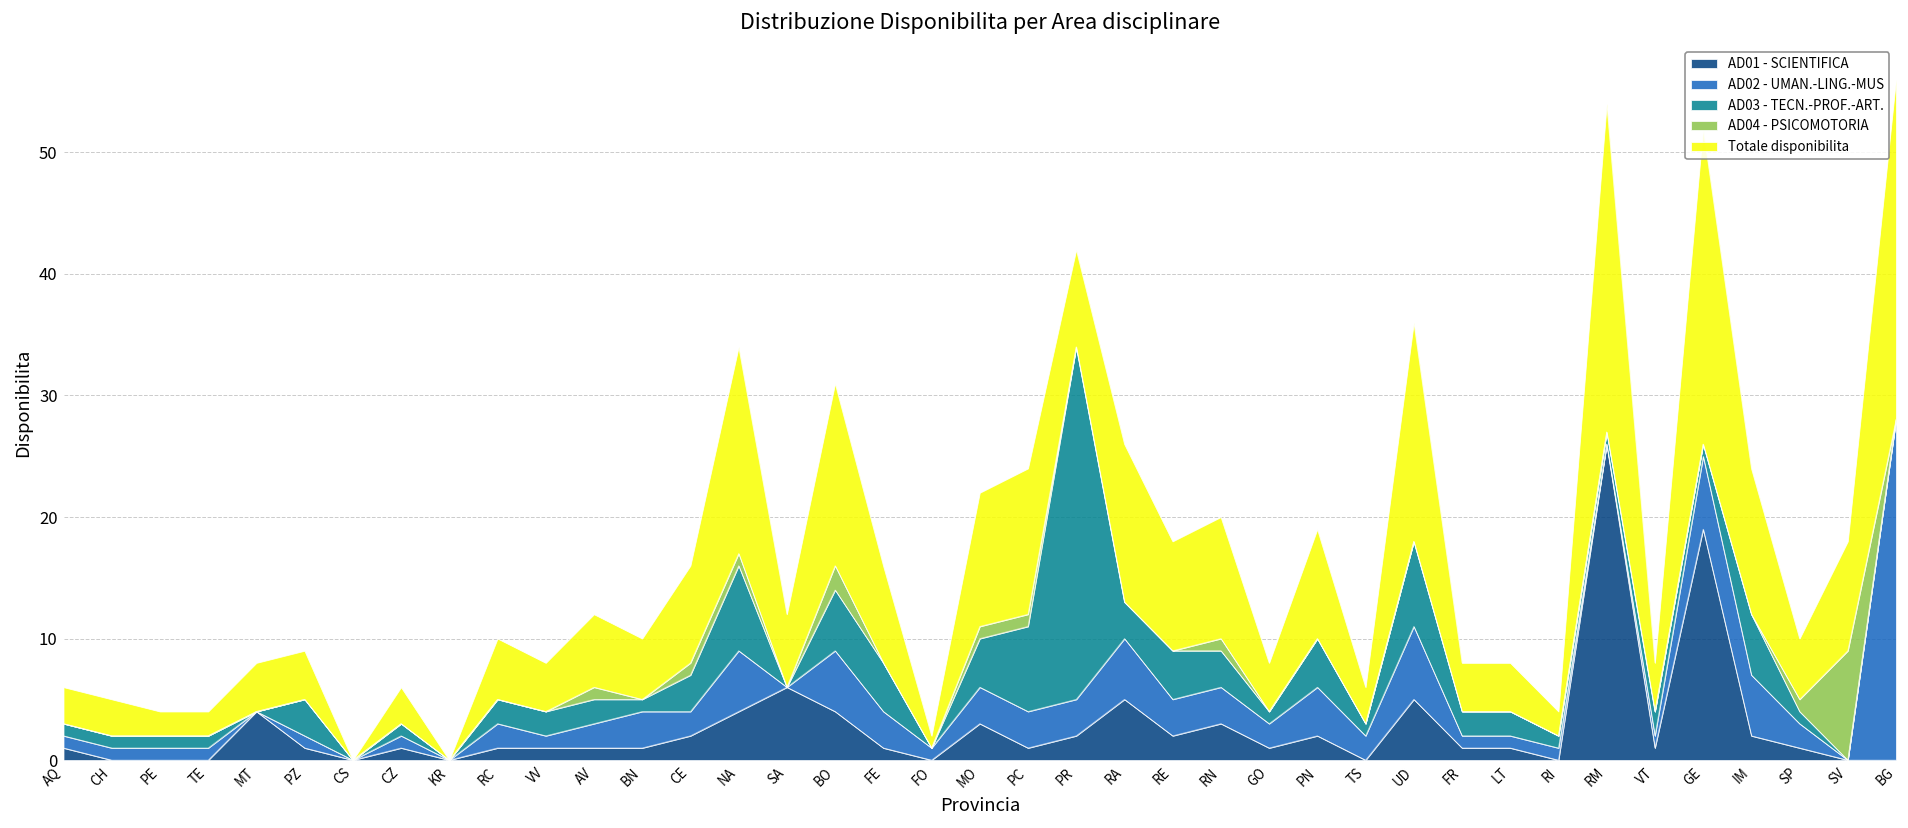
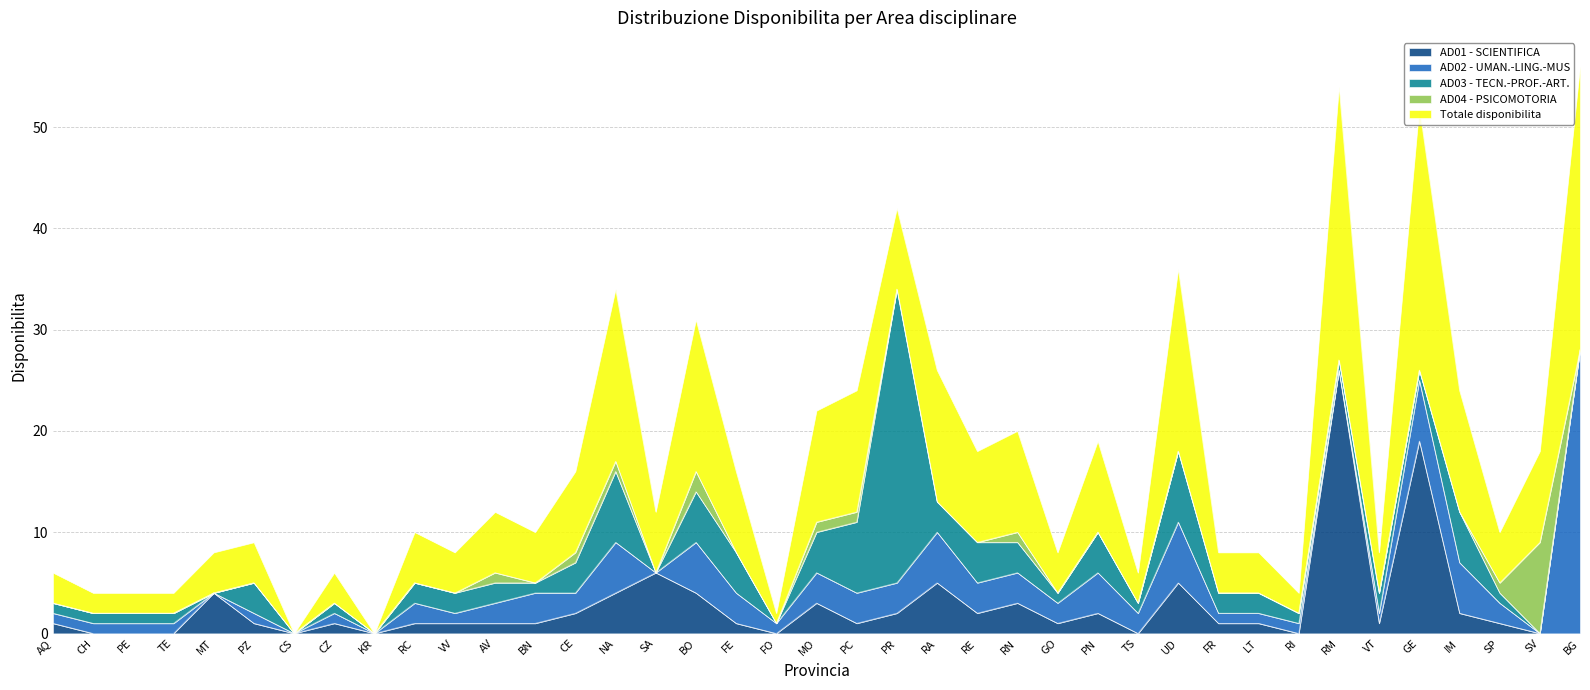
Totale disponibilita, CH: 3 -> 2
